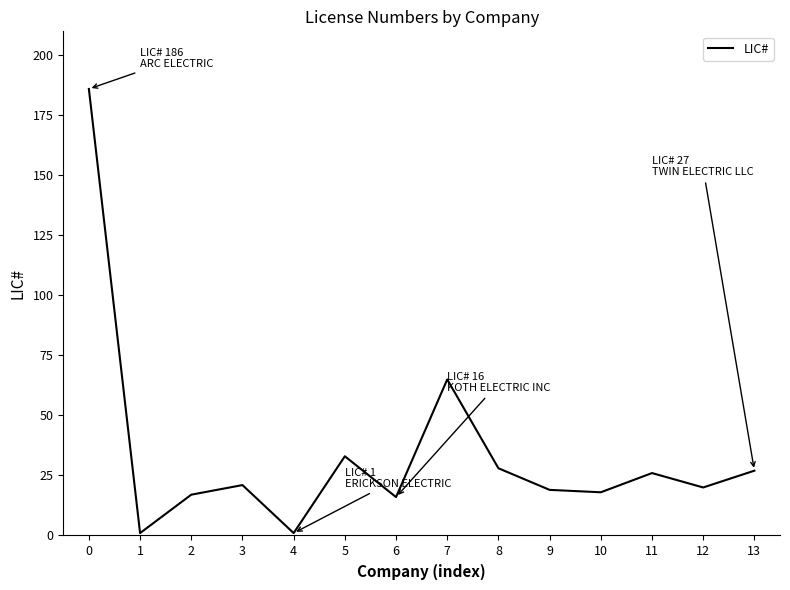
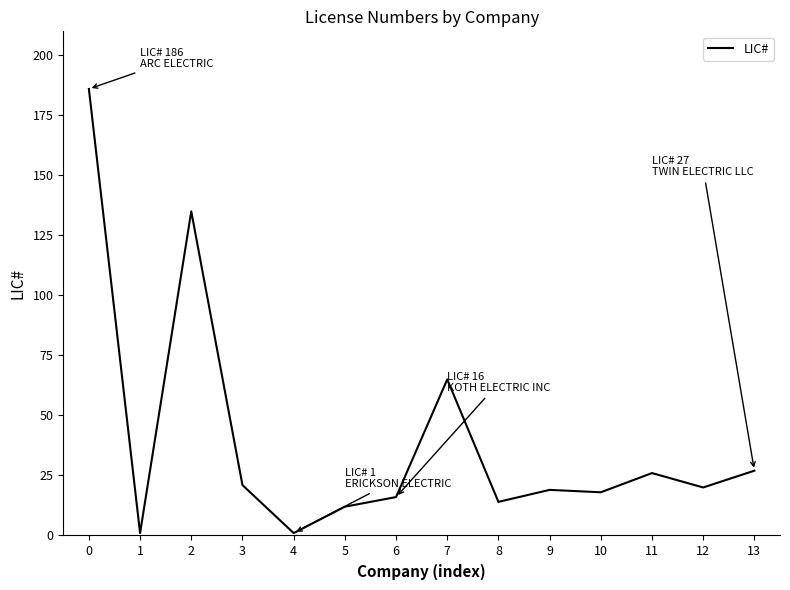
2: 17 -> 135
5: 33 -> 12
8: 28 -> 14
